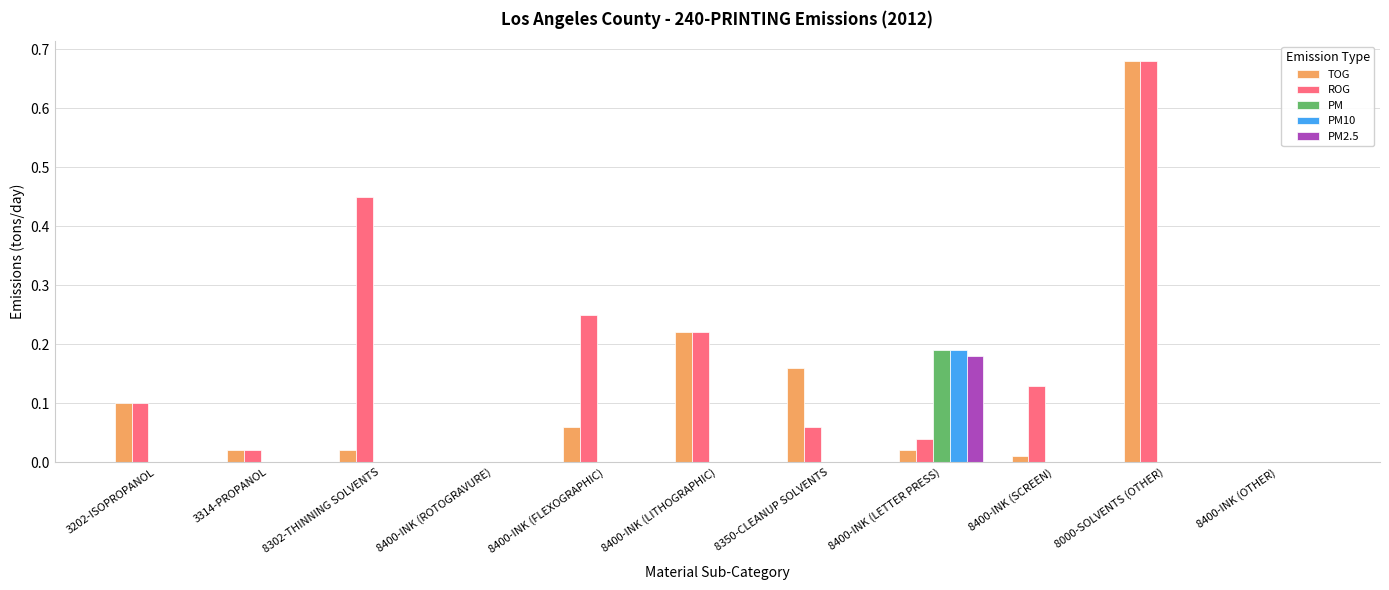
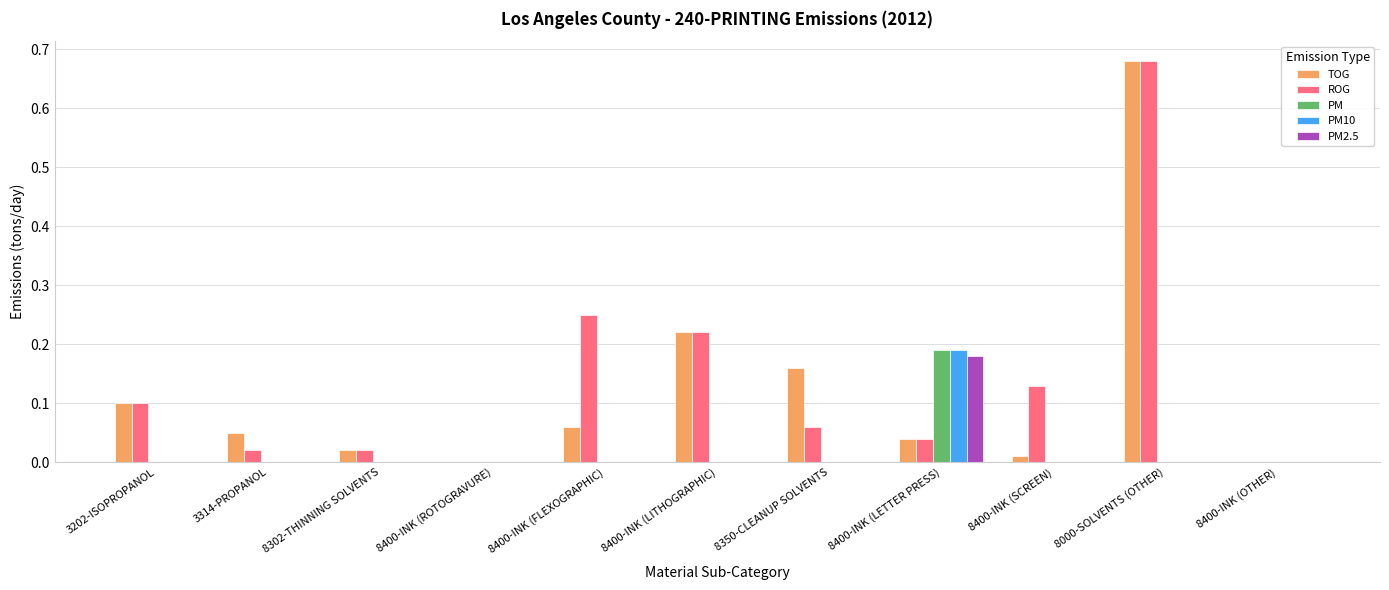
TOG, 3314-PROPANOL: 0.02 -> 0.05
ROG, 8302-THINNING SOLVENTS: 0.45 -> 0.02
TOG, 8400-INK (LETTER PRESS): 0.02 -> 0.04
